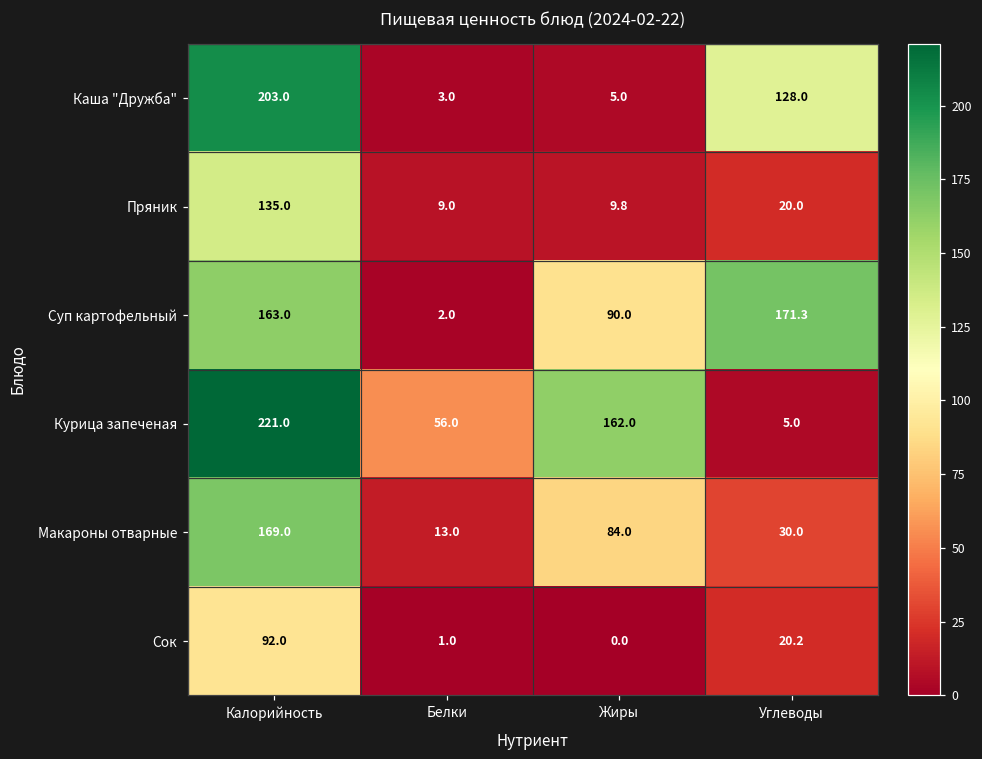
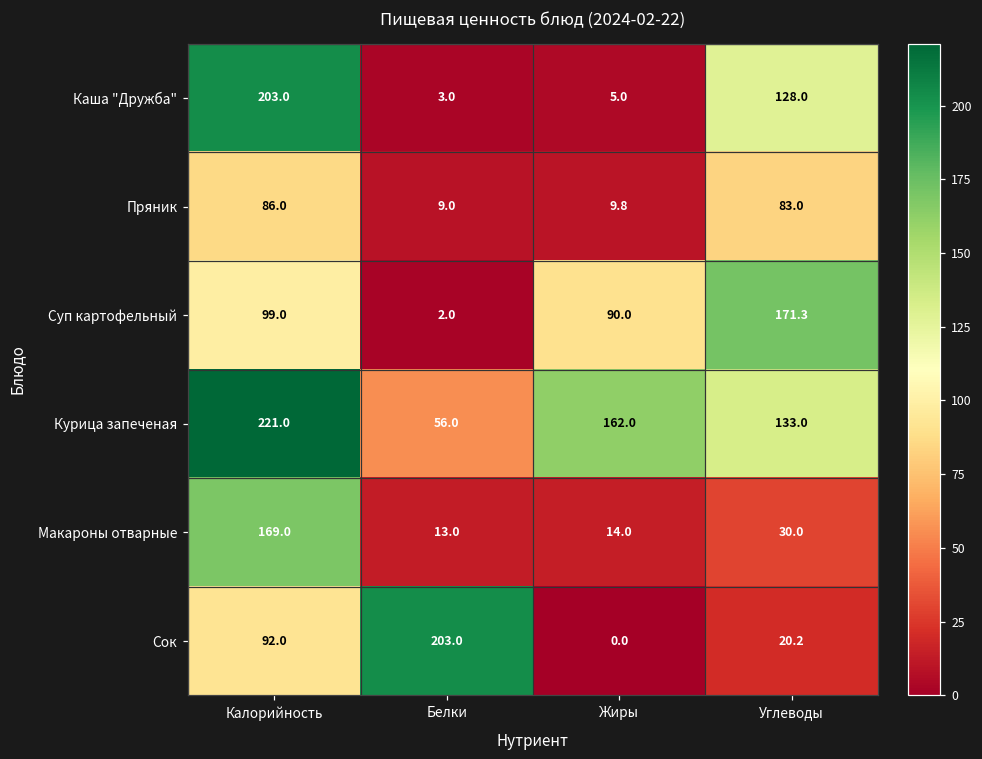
Пряник, Калорийность: 135.0 -> 86.0
Пряник, Углеводы: 20.0 -> 83.0
Суп картофельный, Калорийность: 163.0 -> 99.0
Курица запеченая, Углеводы: 5.0 -> 133.0
Макароны отварные, Жиры: 84.0 -> 14.0
Сок, Белки: 1.0 -> 203.0
